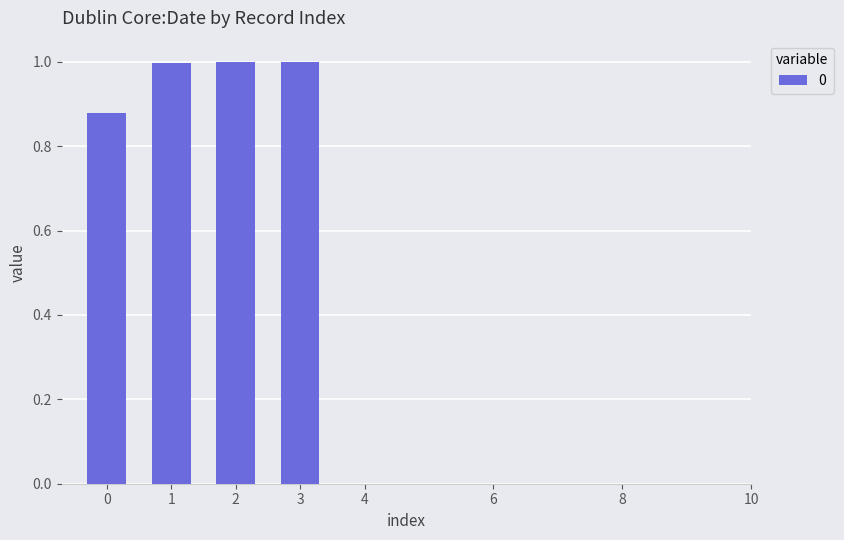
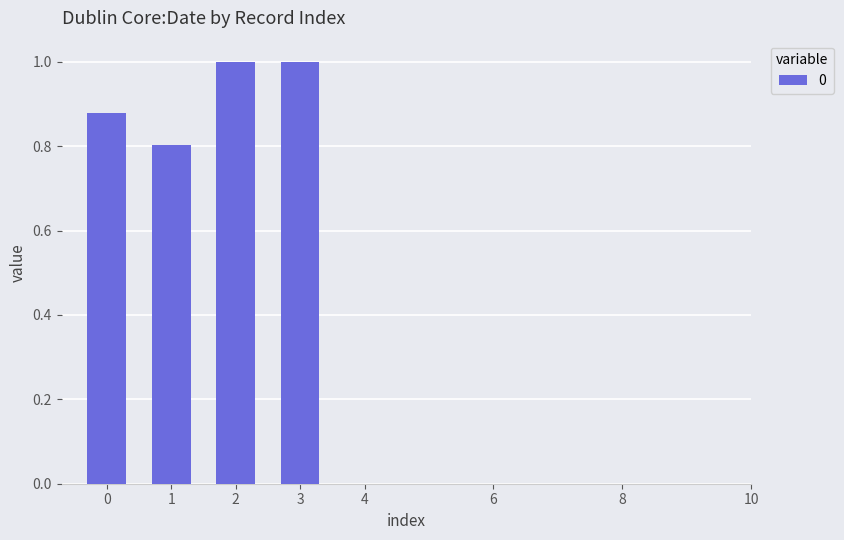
1: 1.00 -> 0.80
